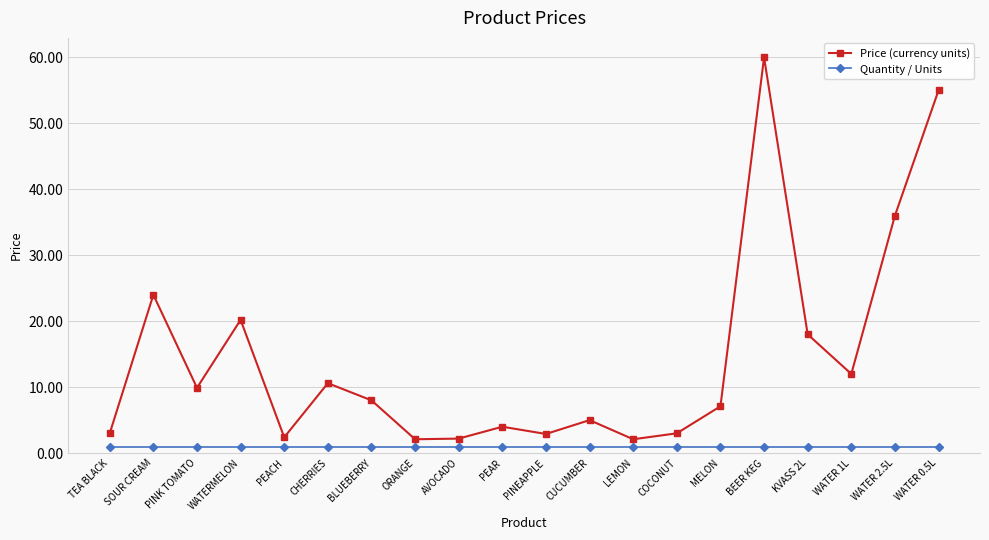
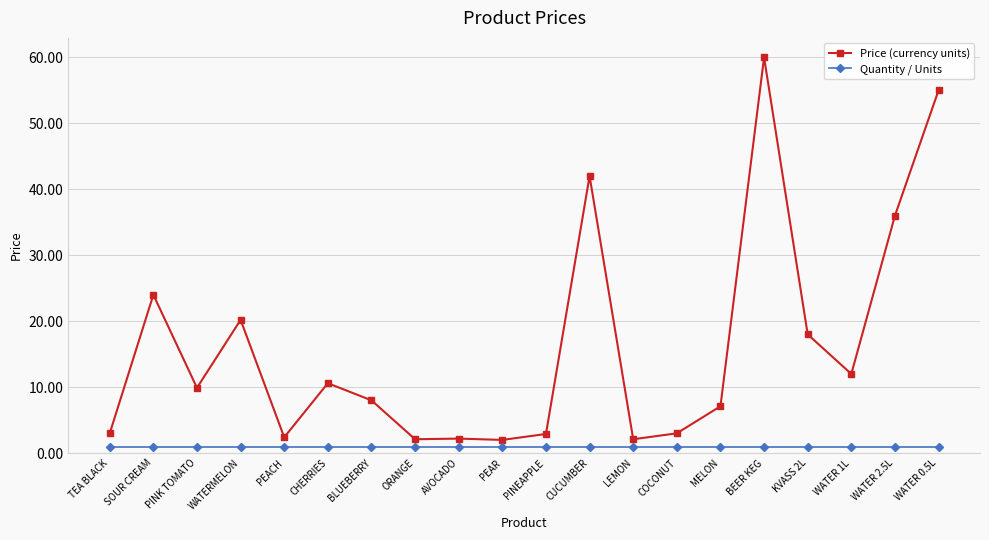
Price (currency units), PEAR: 4 -> 2
Price (currency units), CUCUMBER: 5 -> 42
